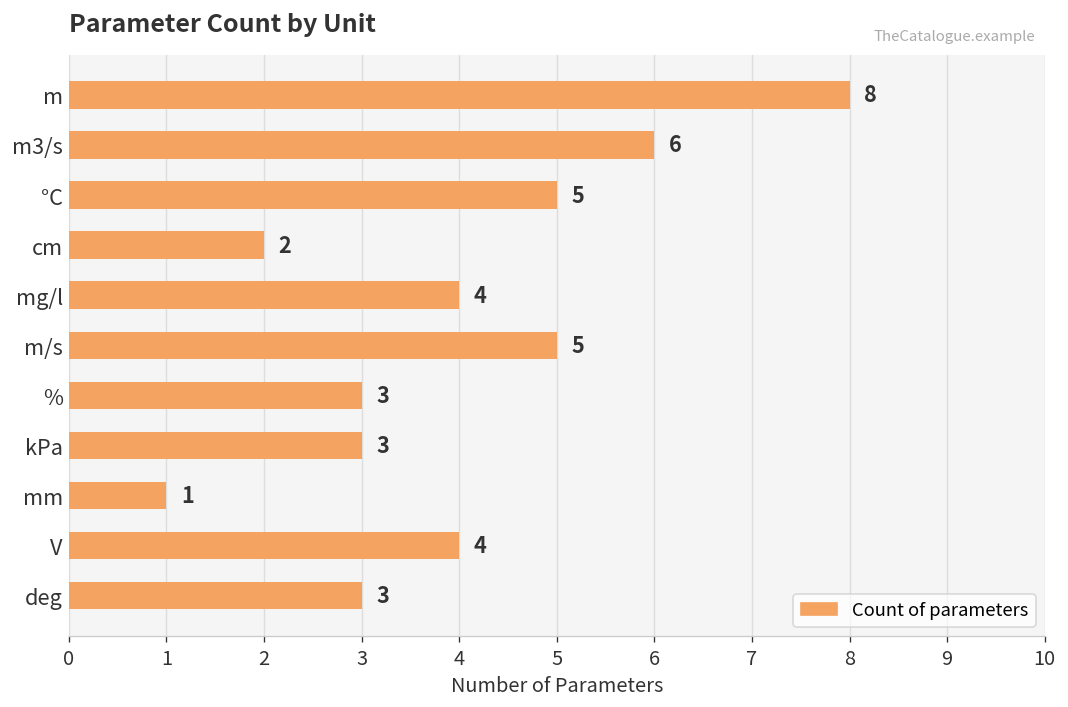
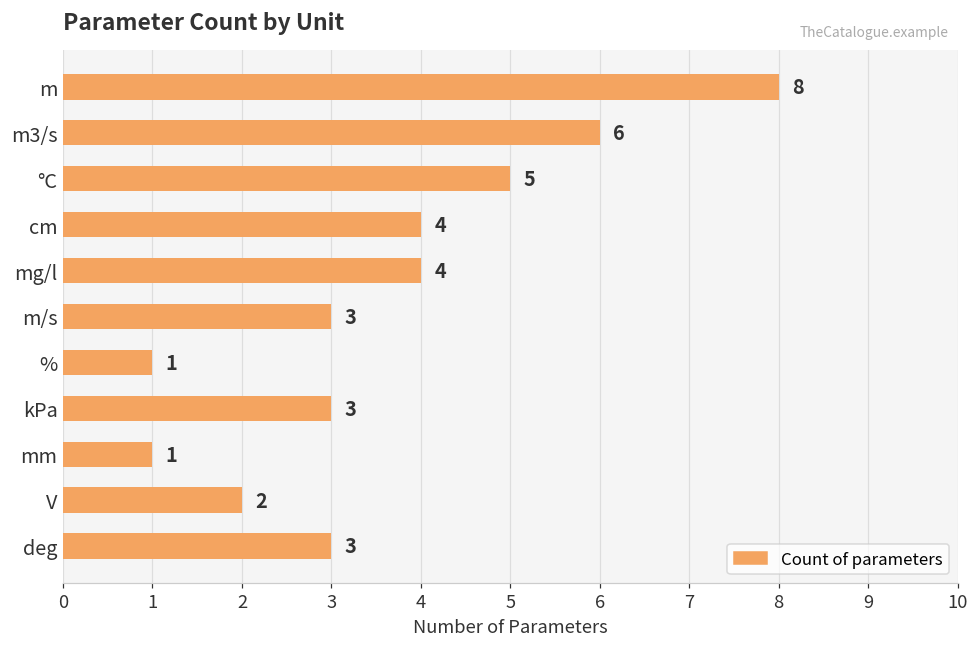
cm: 2 -> 4
m/s: 5 -> 3
%: 3 -> 1
V: 4 -> 2
